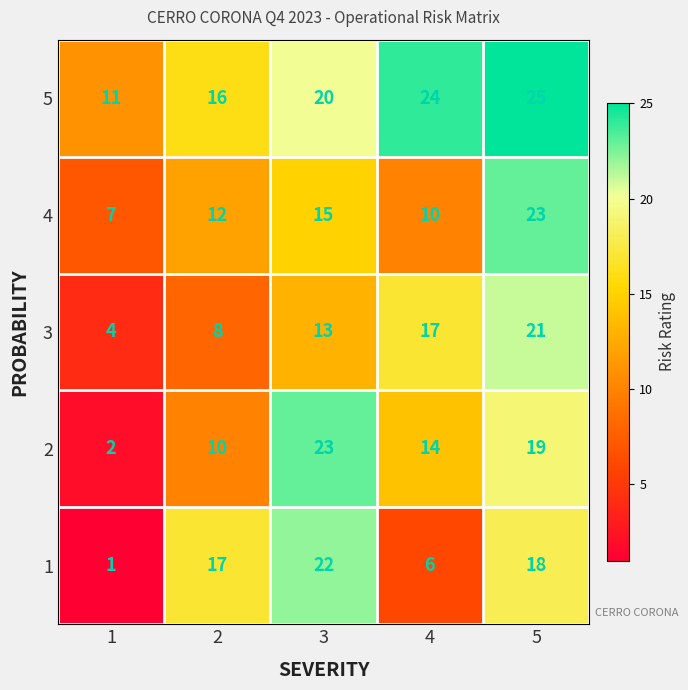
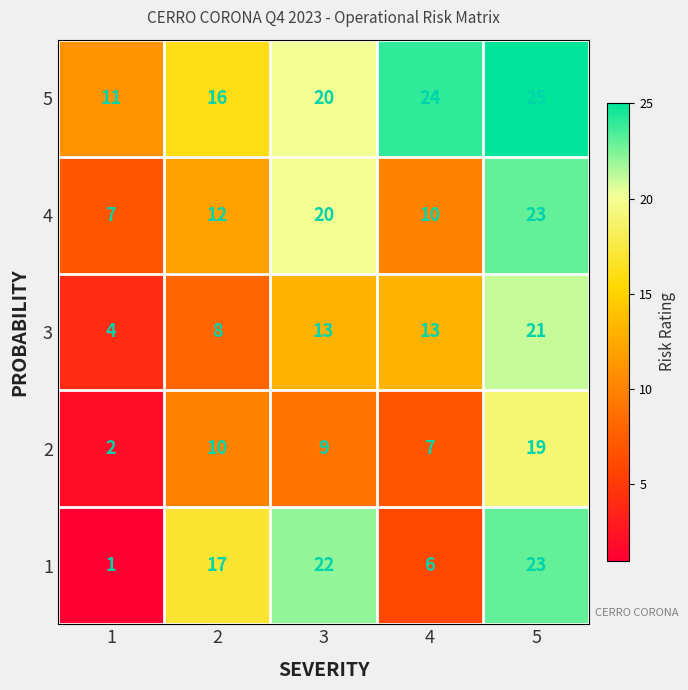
4, 3: 15 -> 20
3, 4: 17 -> 13
2, 3: 23 -> 9
2, 4: 14 -> 7
1, 5: 18 -> 23
